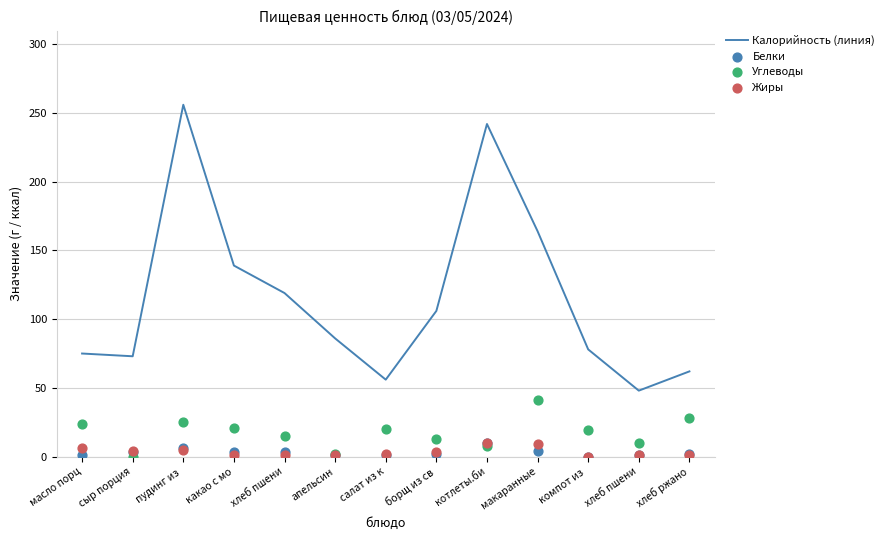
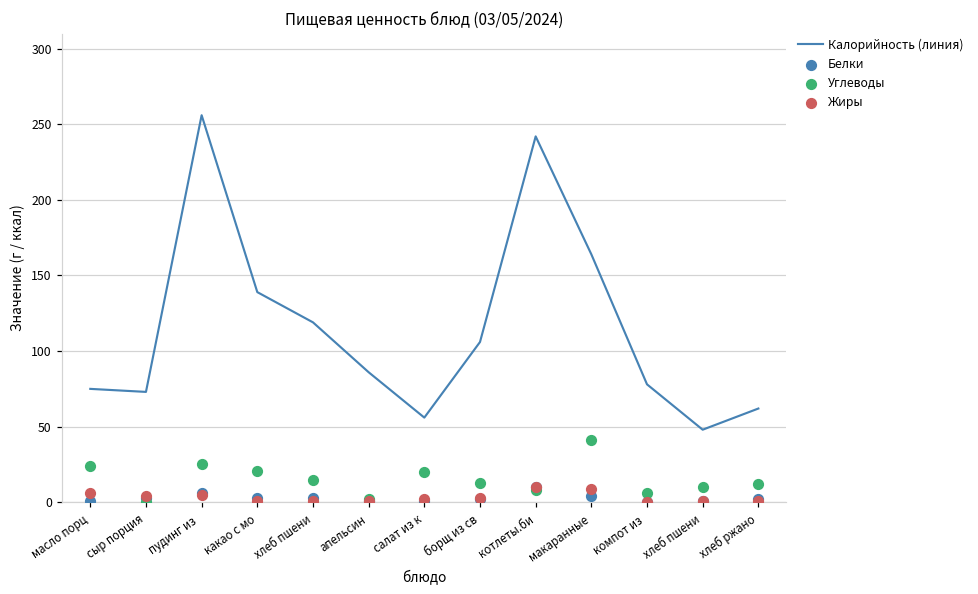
Углеводы, компот из: 19 -> 6
Углеводы, хлеб ржано: 28 -> 12
